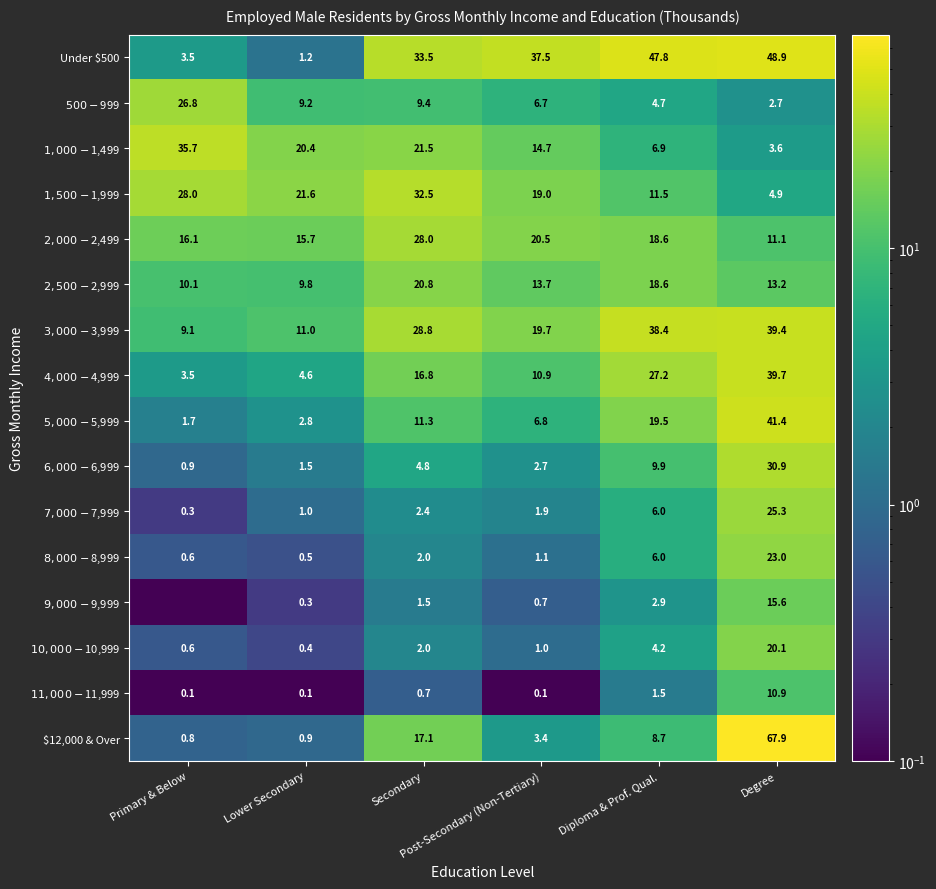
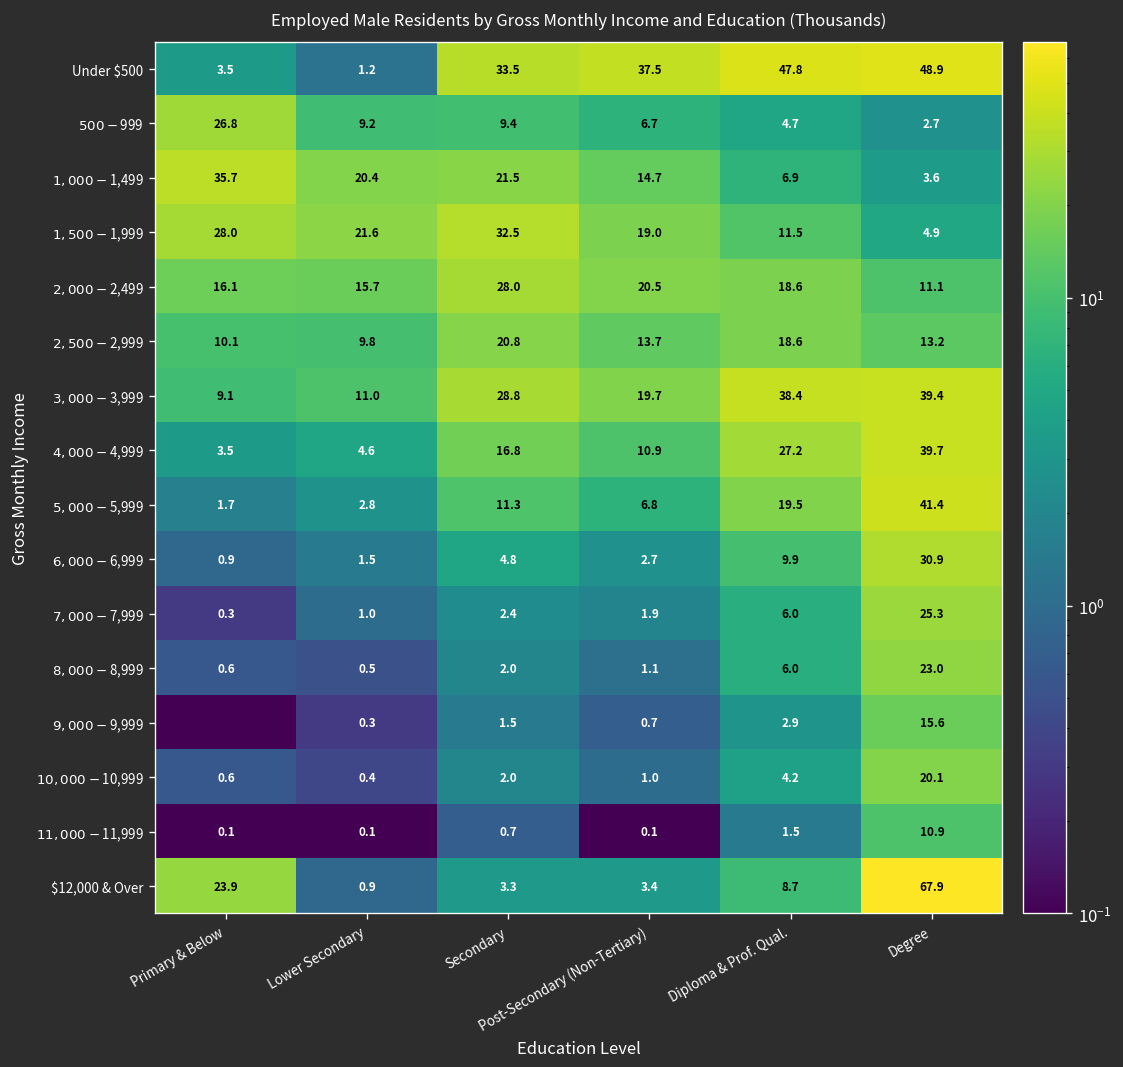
$12,000 & Over, Primary & Below: 0.8 -> 23.9
$12,000 & Over, Secondary: 17.1 -> 3.3
